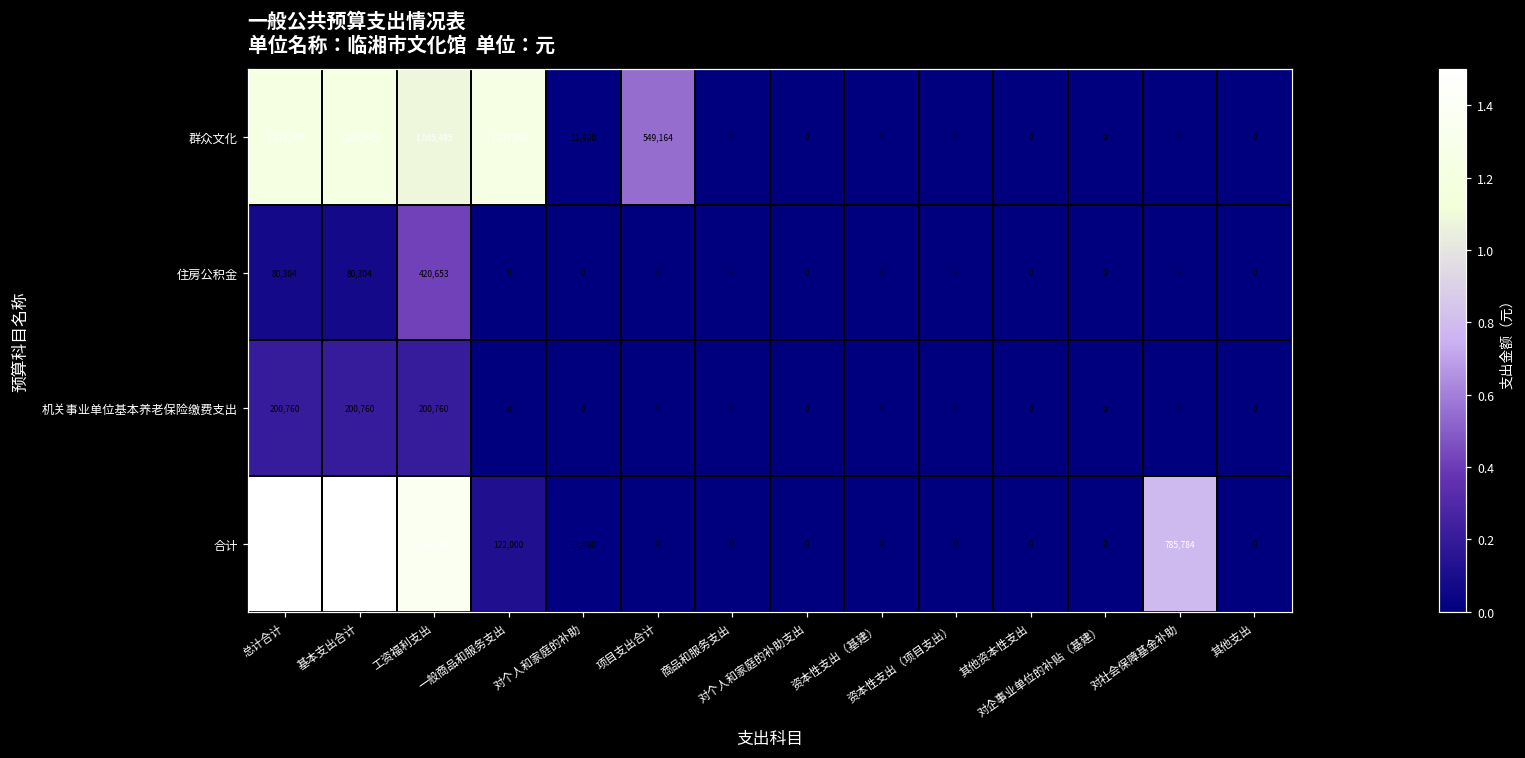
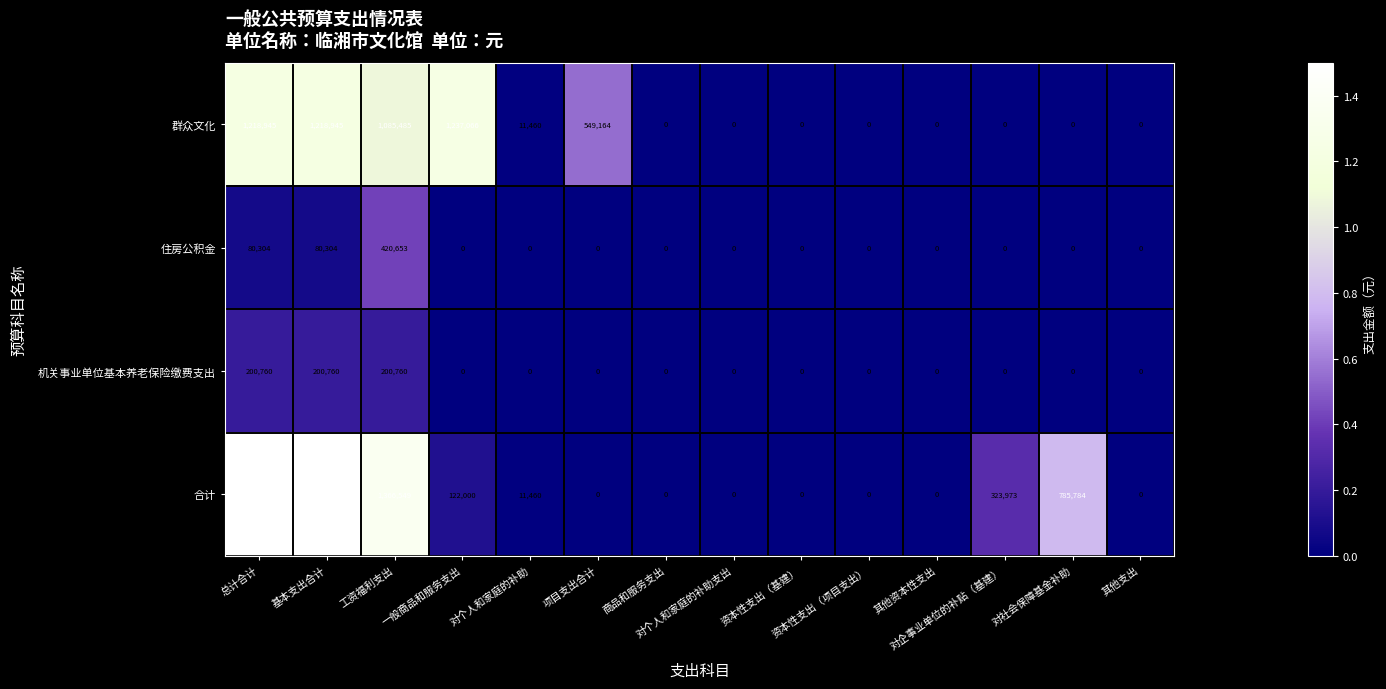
合计, 对企事业单位的补贴（基建）: 0 -> 323,973
